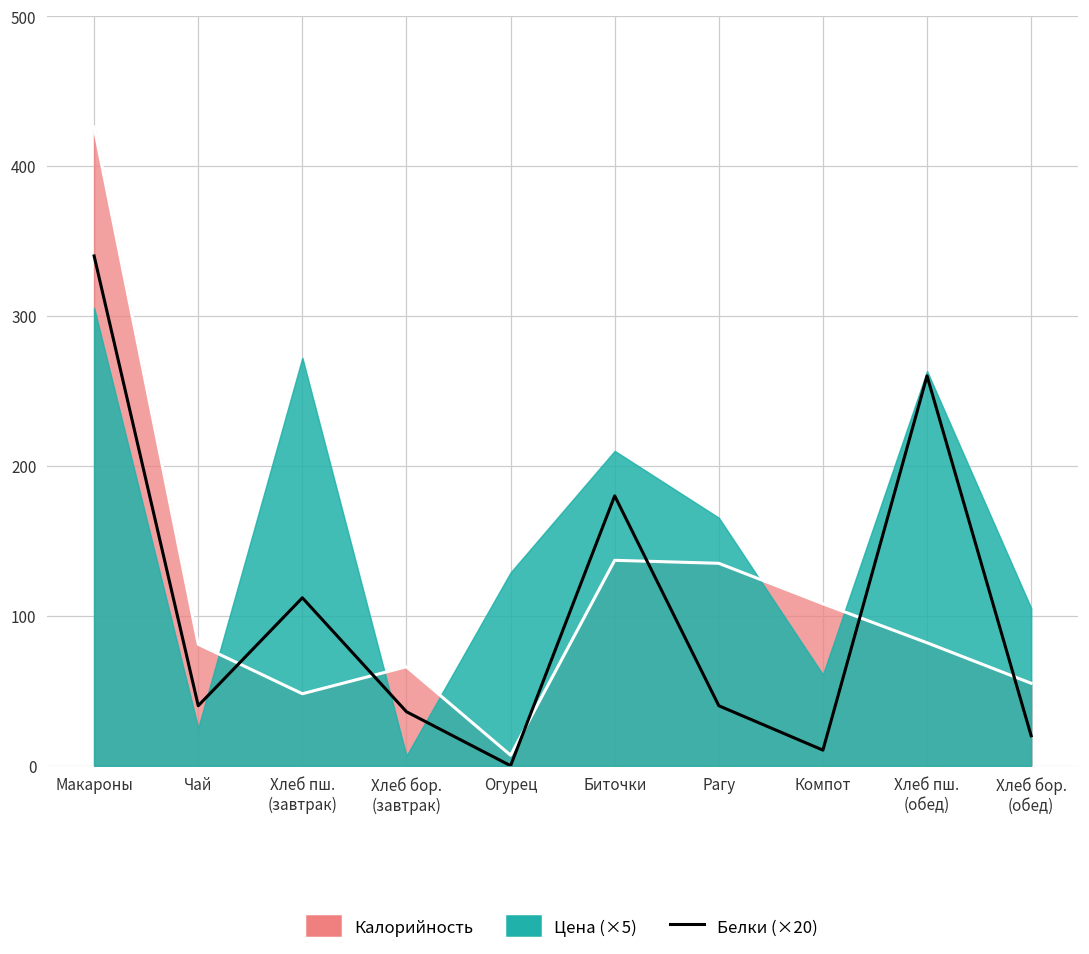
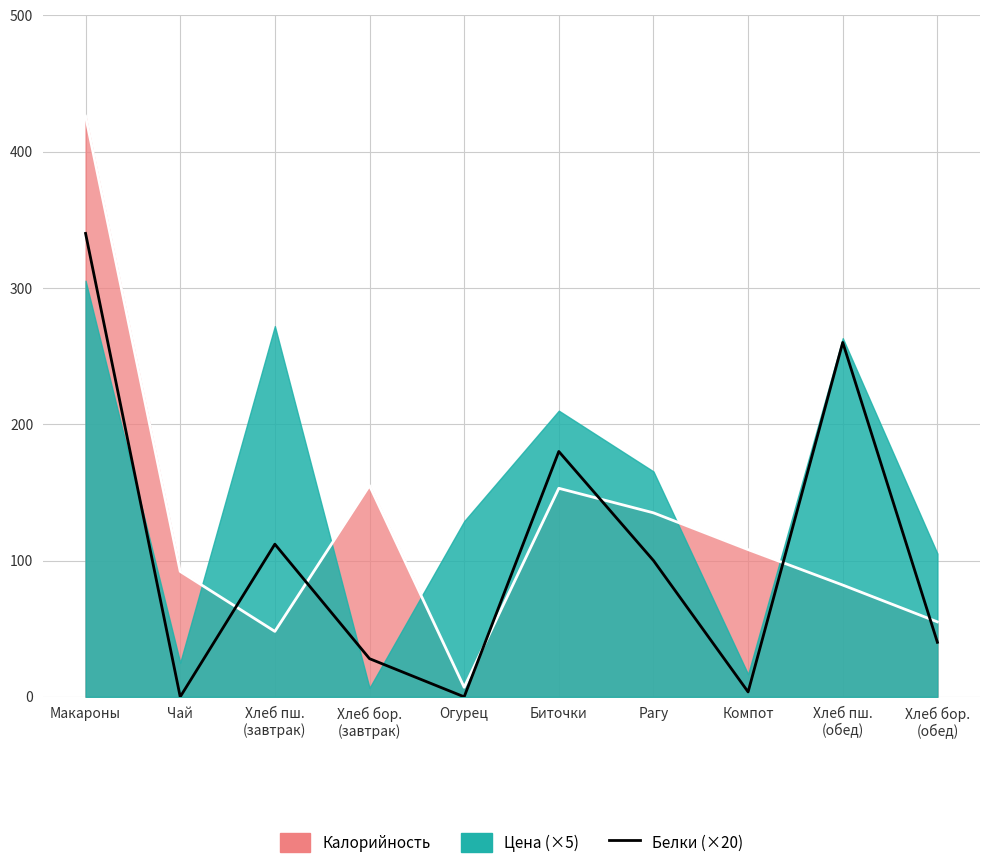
Калорийность, Чай: 81 -> 92
Белки (×20), Чай: 40 -> 0
Калорийность, Хлеб бор. (завтрак): 66 -> 155
Белки (×20), Хлеб бор. (завтрак): 36 -> 28
Калорийность, Биточки: 137 -> 153
Белки (×20), Рагу: 40 -> 100
Белки (×20), Компот: 10 -> 4
Цена (×5), Компот: 61 -> 17
Белки (×20), Хлеб бор. (обед): 20 -> 40
